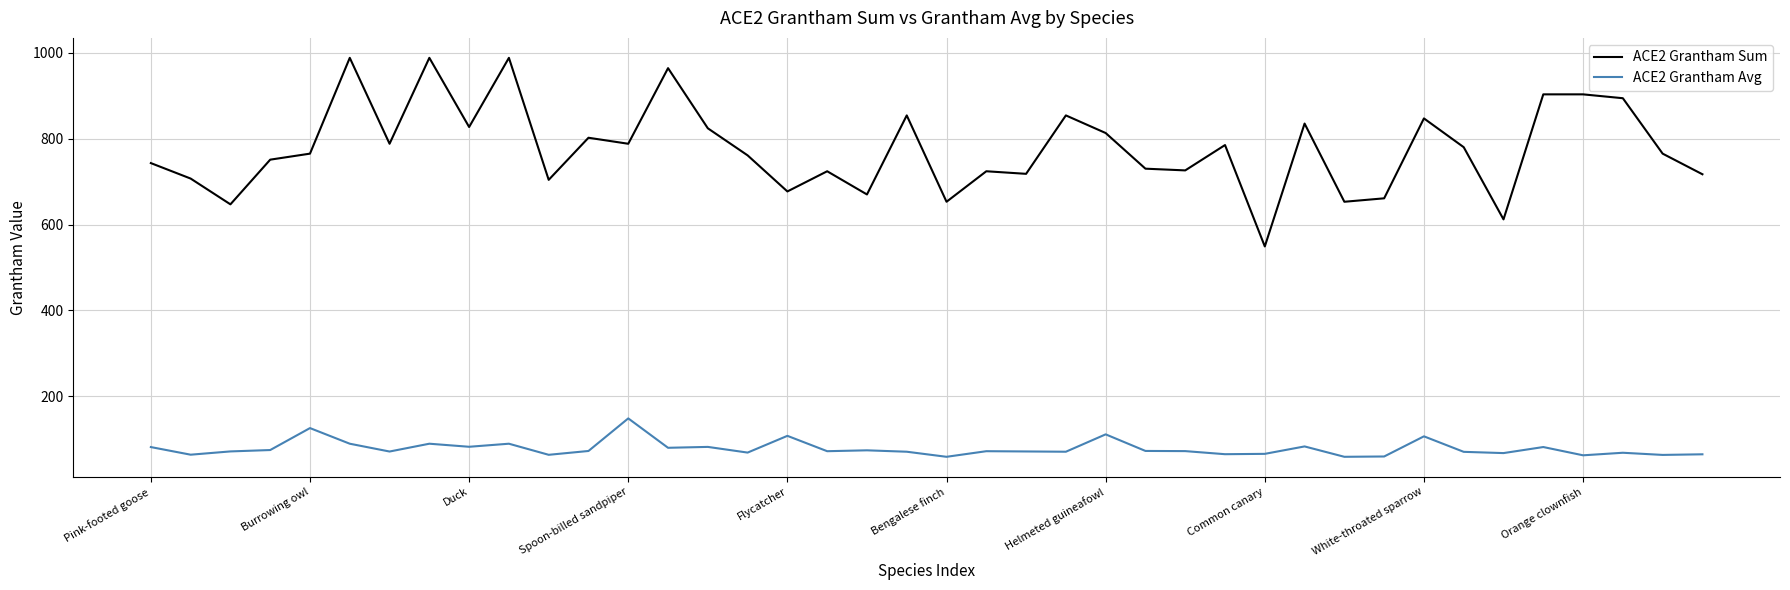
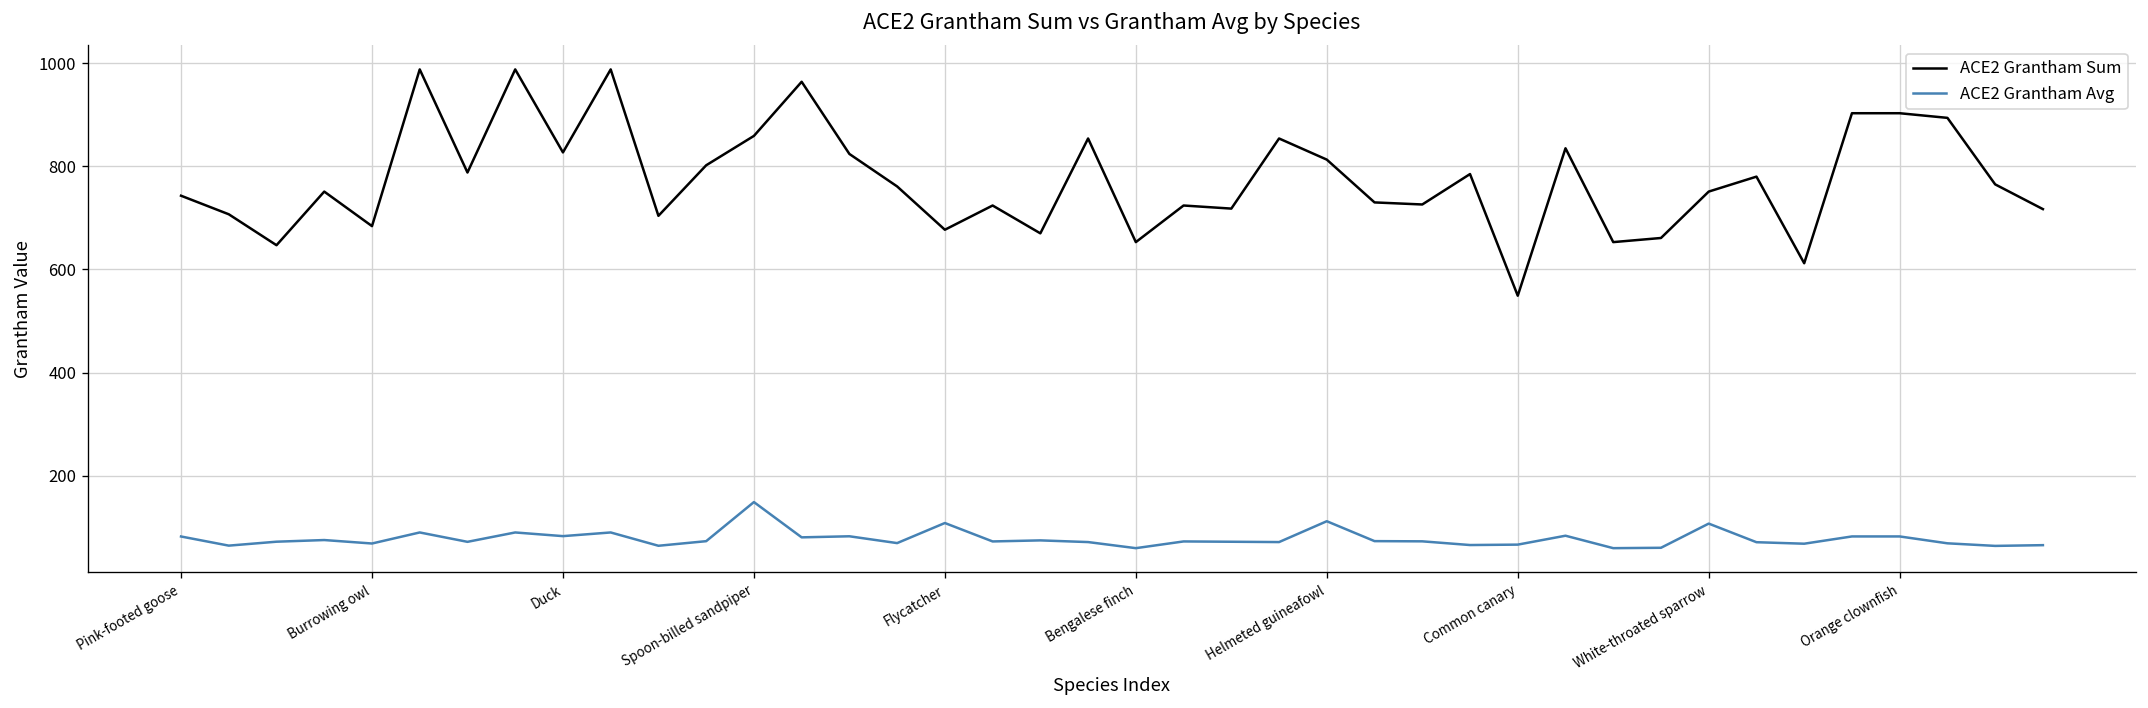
ACE2 Grantham Sum, Burrowing owl: 770 -> 680
ACE2 Grantham Avg, Burrowing owl: 130 -> 70
ACE2 Grantham Sum, Spoon-billed sandpiper: 790 -> 860
ACE2 Grantham Sum, White-throated sparrow: 850 -> 750
ACE2 Grantham Avg, Orange clownfish: 60 -> 80
